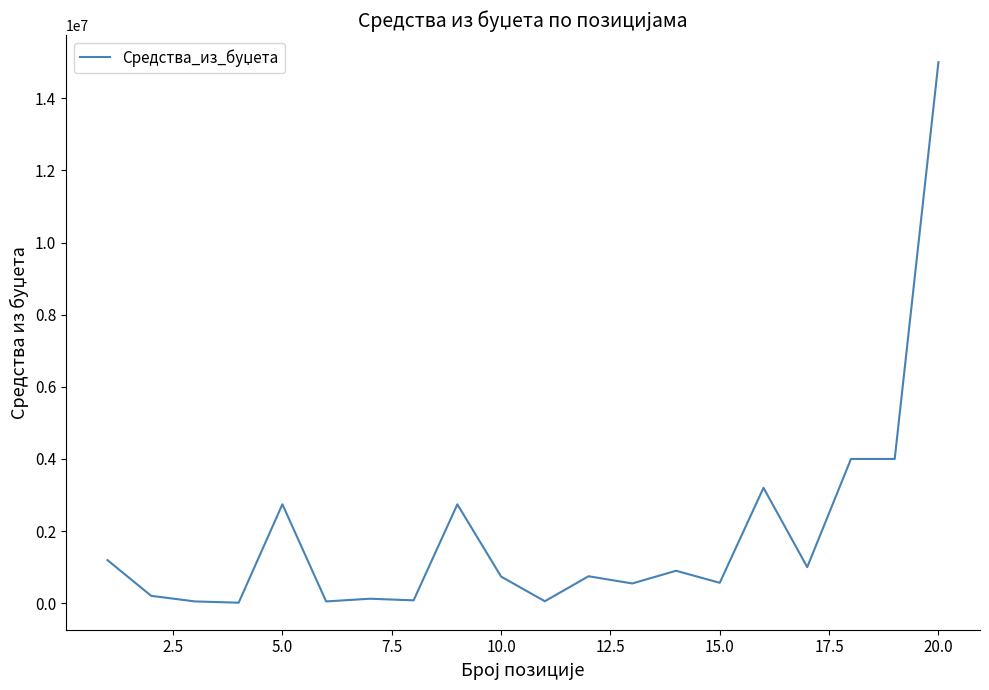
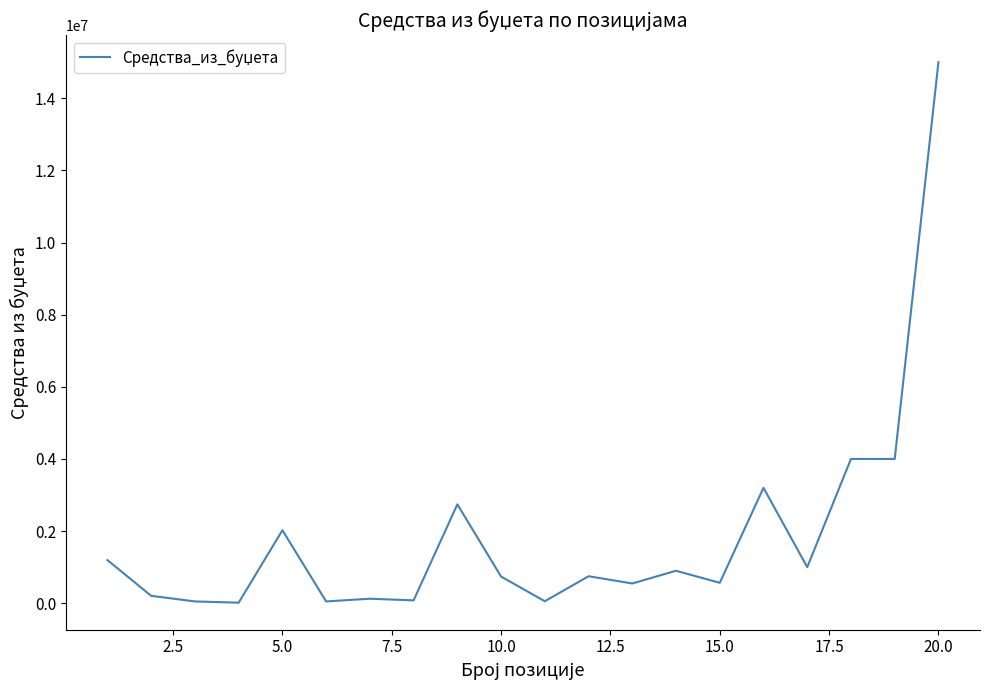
5.0: 2700000 -> 2000000
